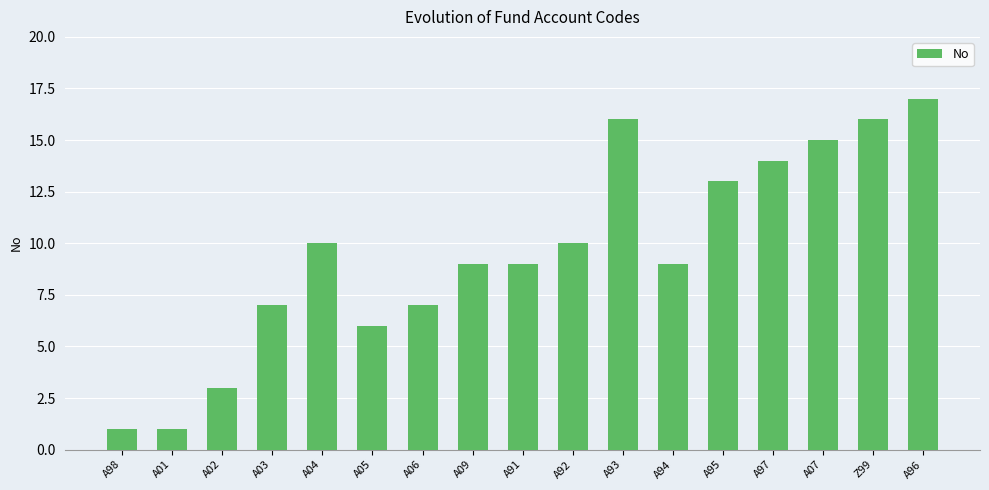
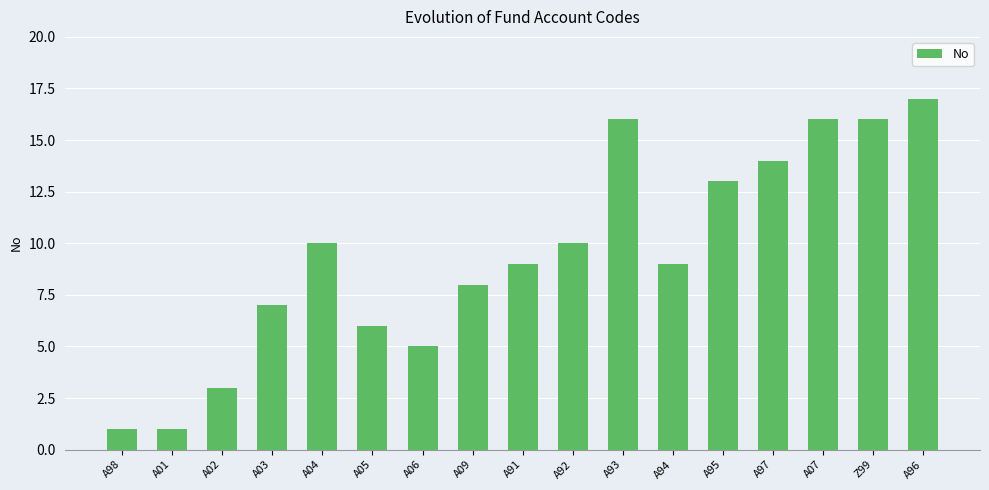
A06: 7 -> 5
A09: 9 -> 8
A07: 15 -> 16
